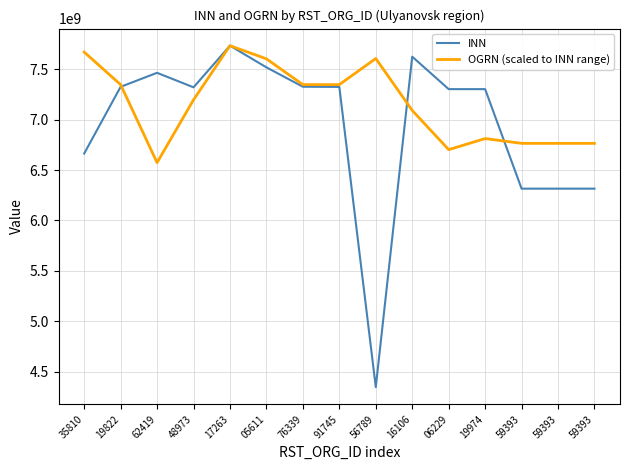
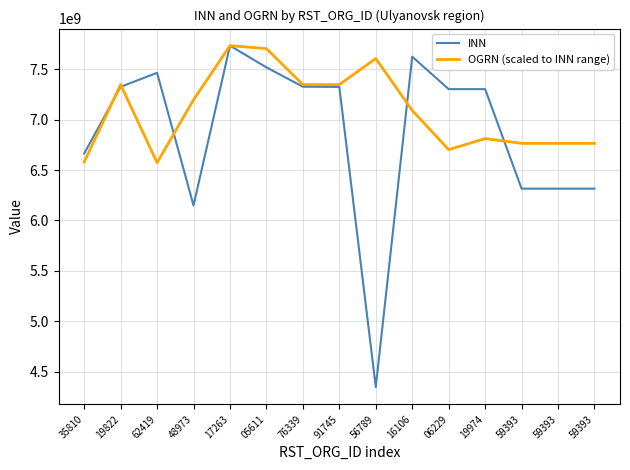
OGRN (scaled to INN range), 35810: 7670000000 -> 6580000000
INN, 48973: 7320000000 -> 6150000000
OGRN (scaled to INN range), 05611: 7600000000 -> 7710000000
